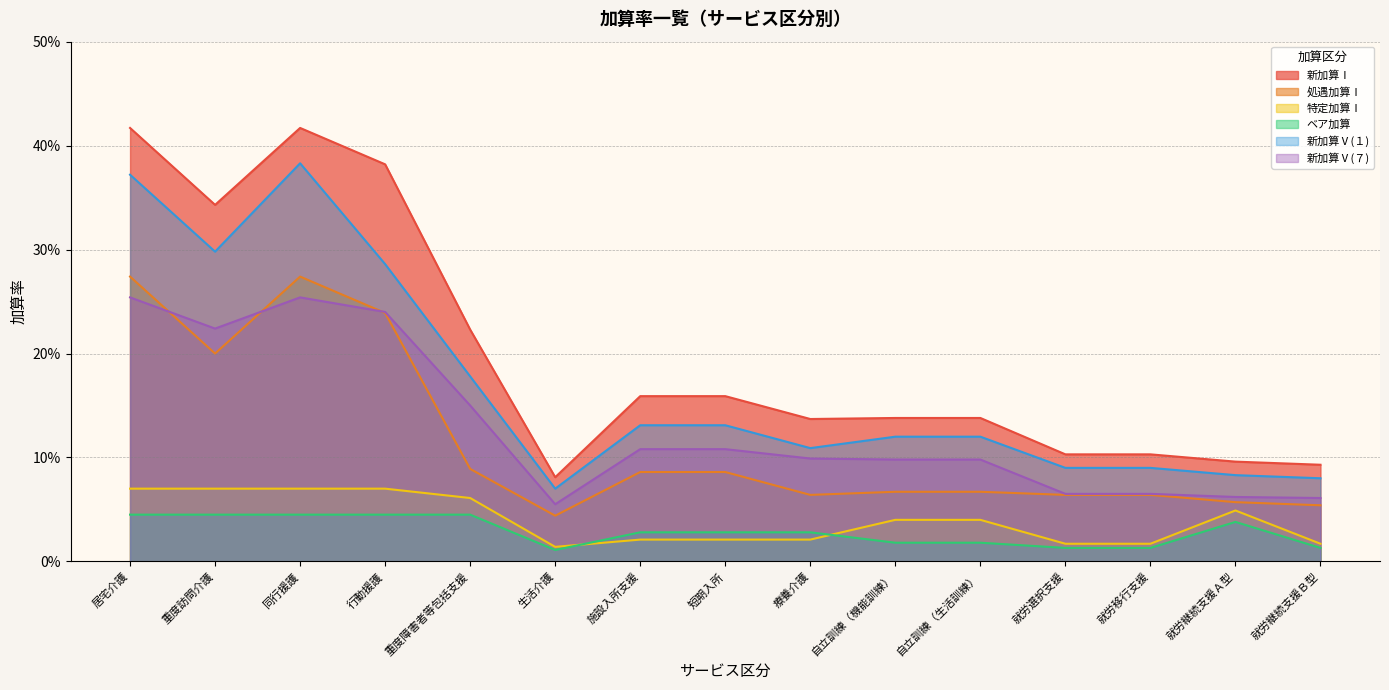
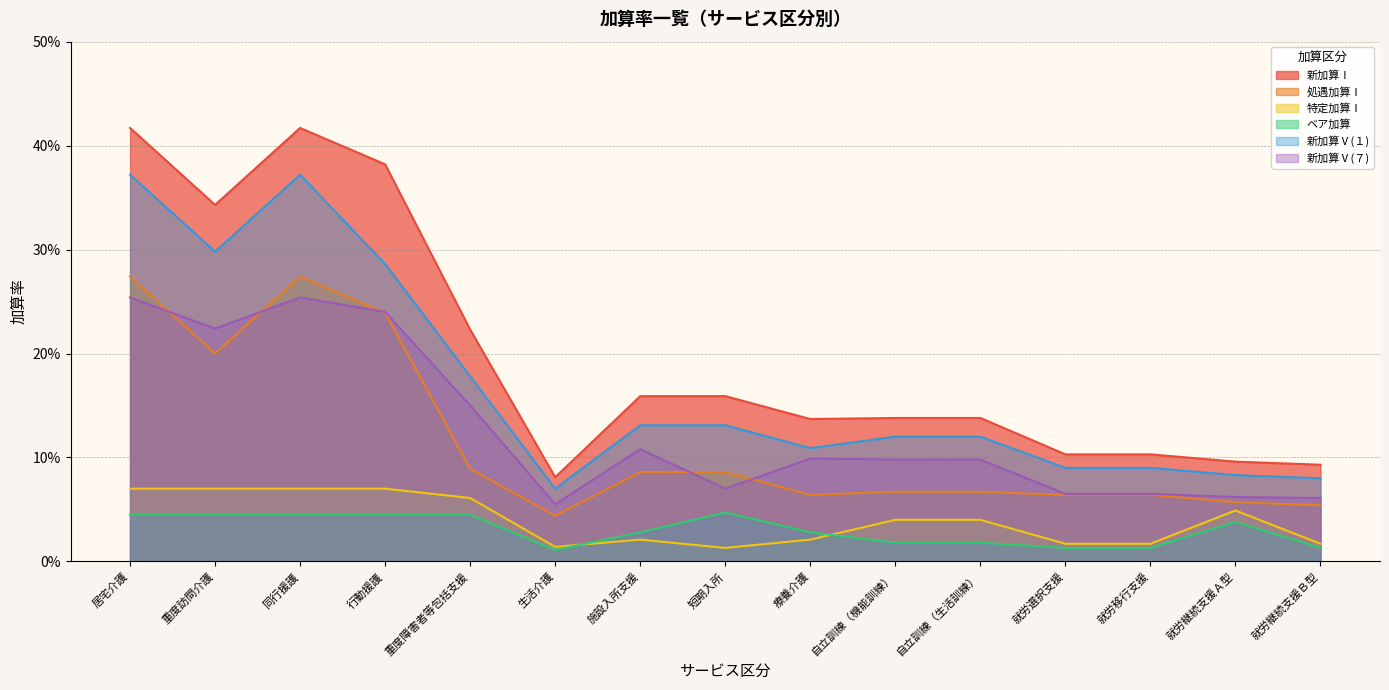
新加算Ⅴ(１), 同行援護: 38.3% -> 37.2%
特定加算Ⅰ, 短期入所: 2.1% -> 1.3%
ベア加算, 短期入所: 2.8% -> 4.7%
新加算Ⅴ(７), 短期入所: 10.8% -> 7.0%
